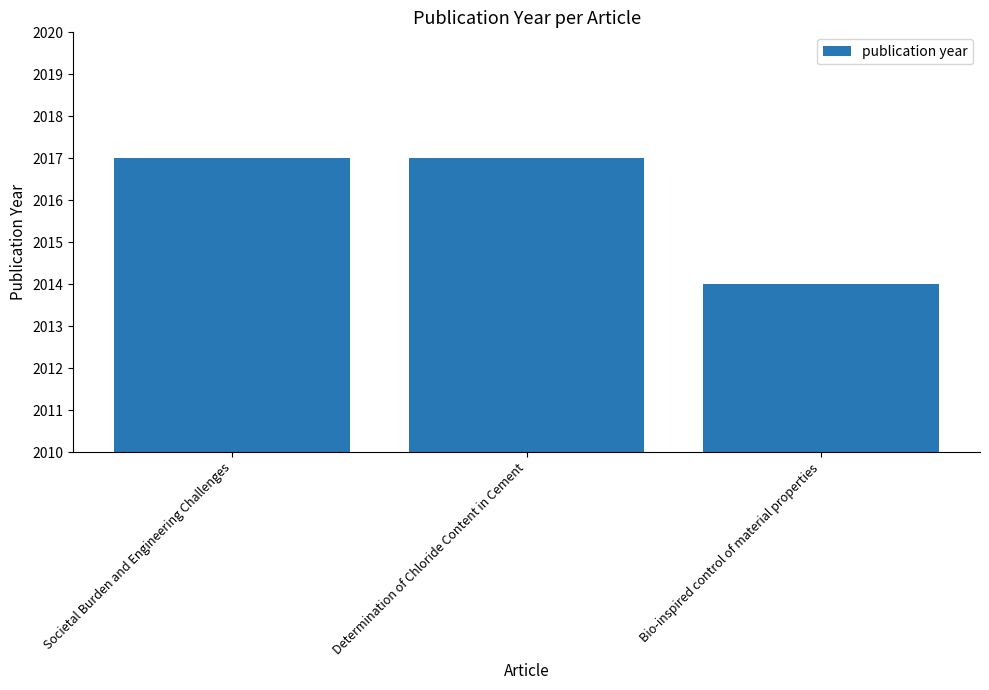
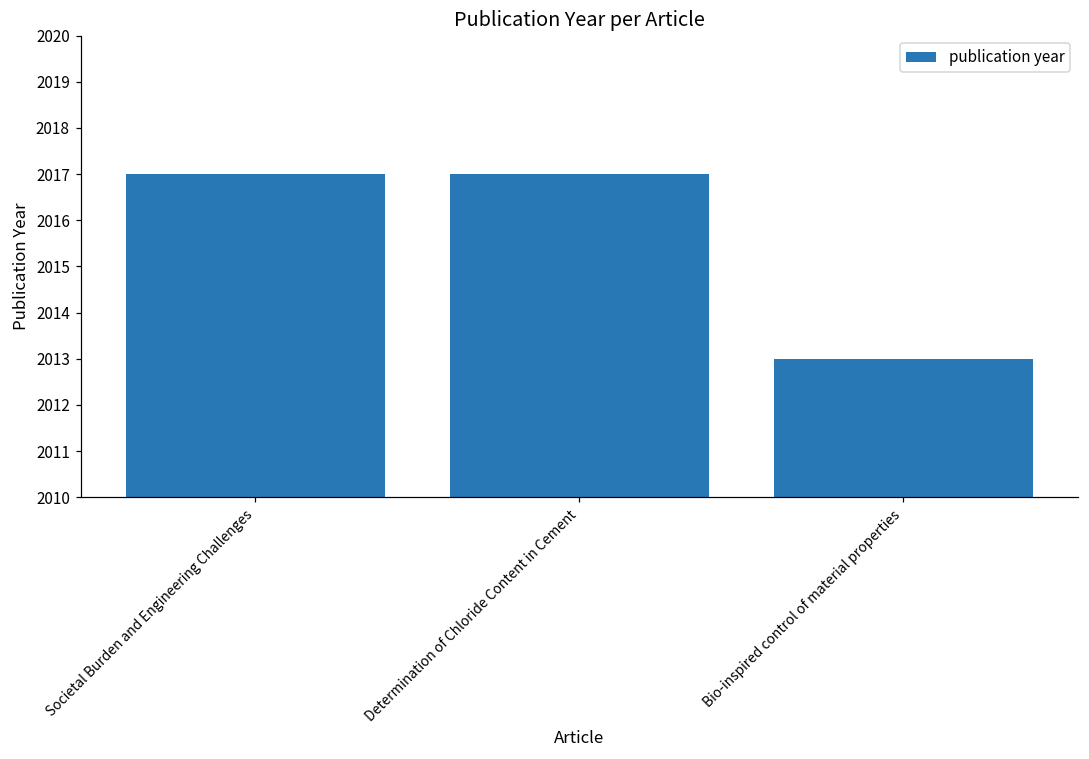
Bio-inspired control of material properties: 2014 -> 2013
